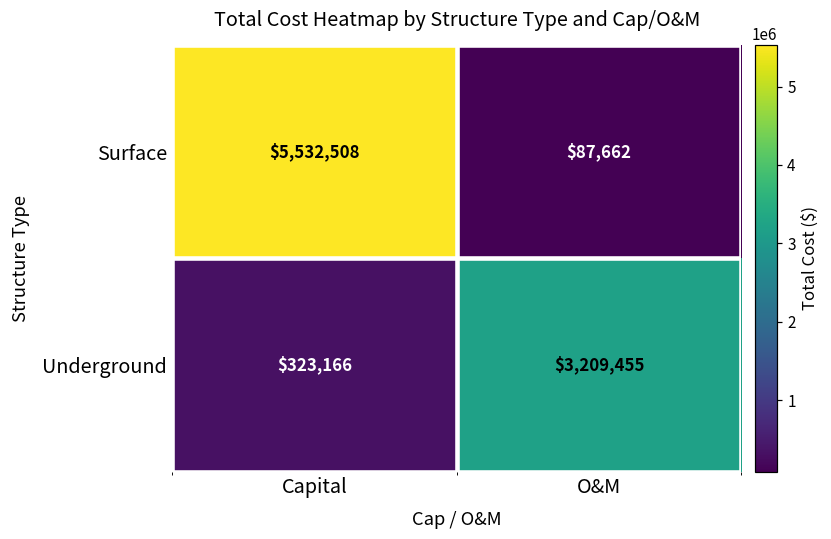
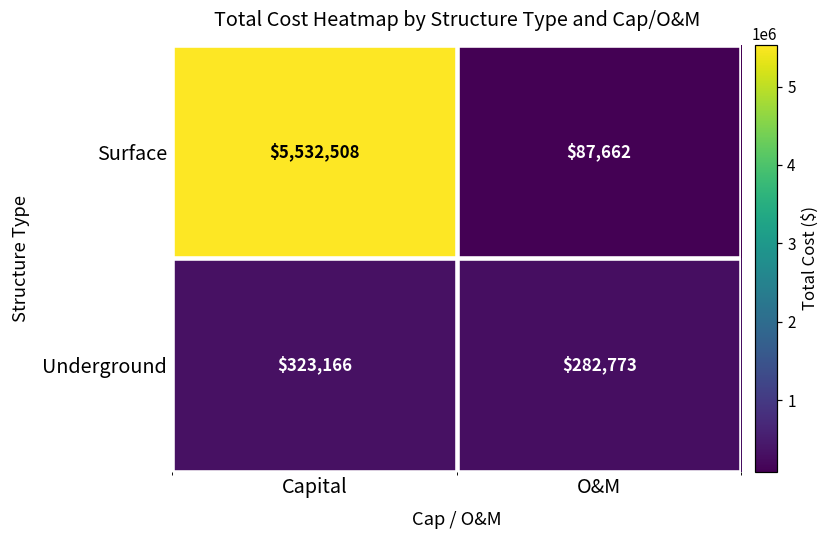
Underground, O&M: $3,209,455 -> $282,773
